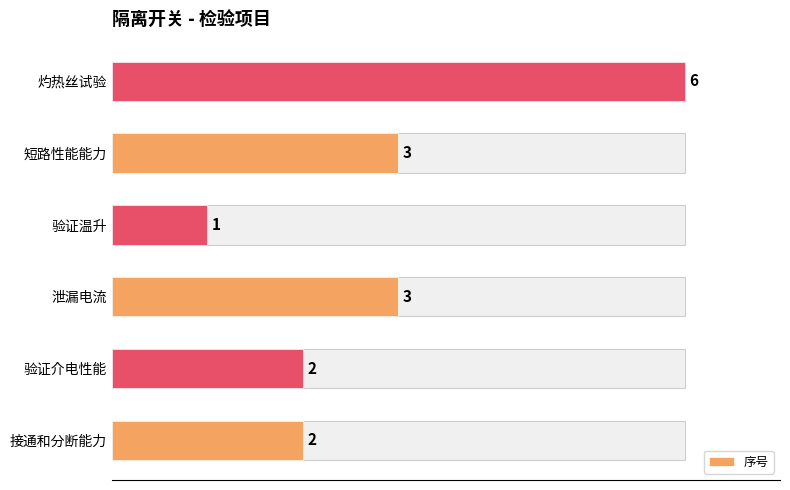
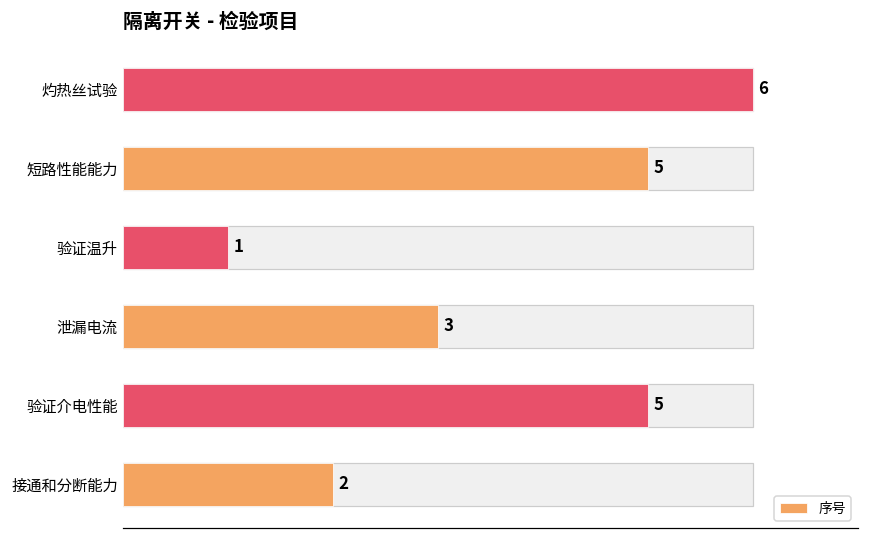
序号, 短路性能能力: 3 -> 5
序号, 验证介电性能: 2 -> 5
